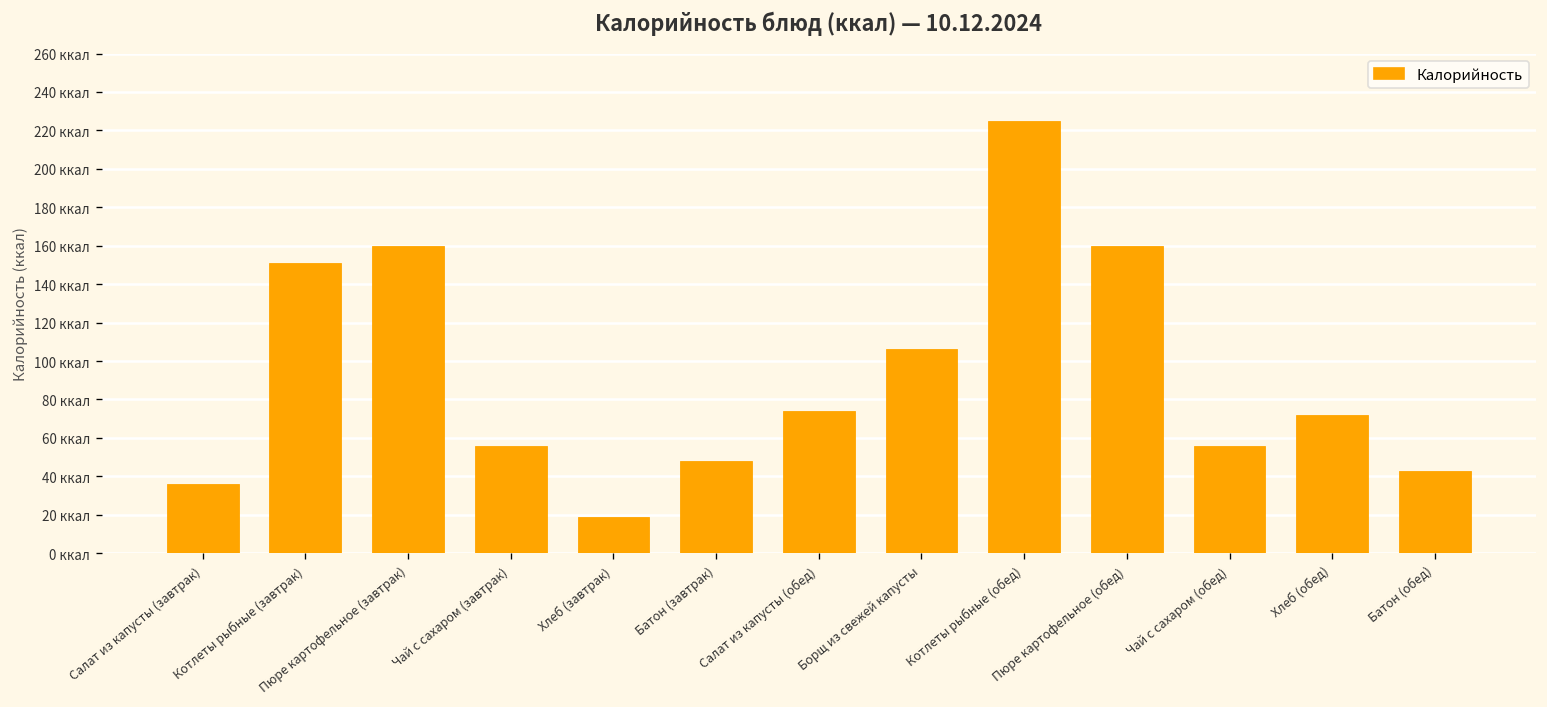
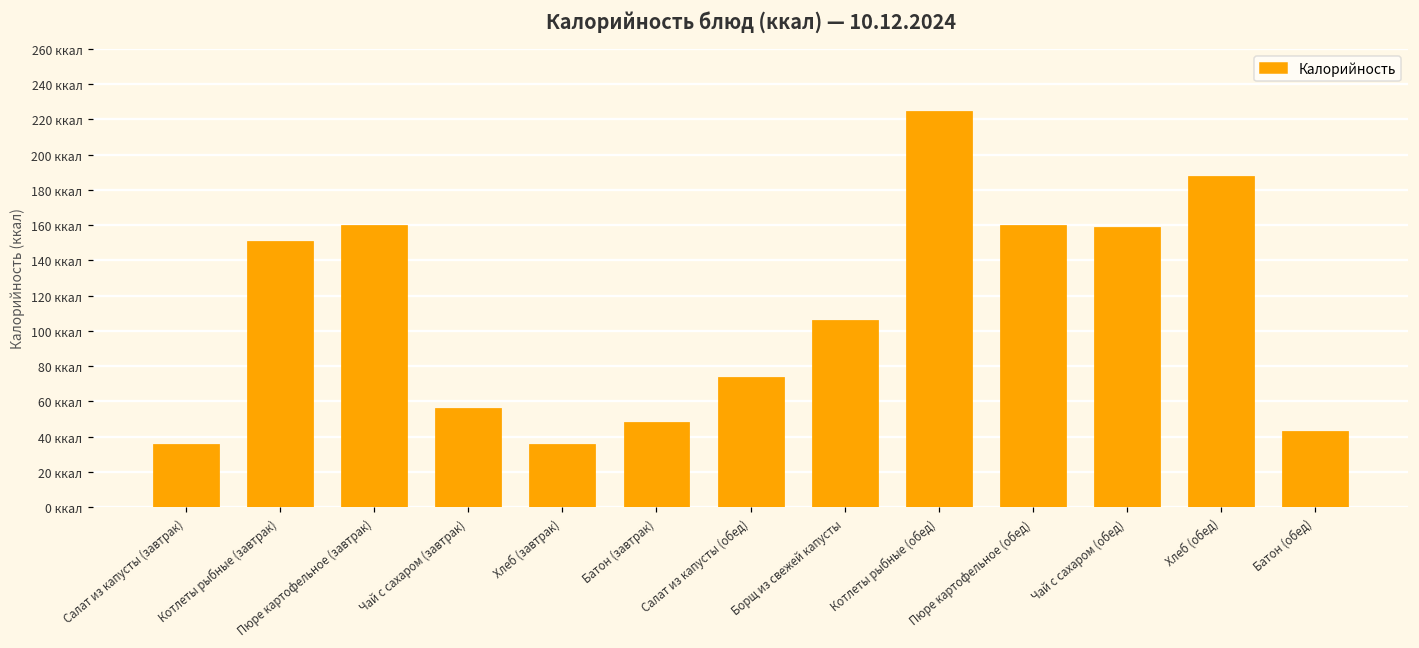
Хлеб (завтрак): 19 ккал -> 36 ккал
Чай с сахаром (обед): 56 ккал -> 159 ккал
Хлеб (обед): 72 ккал -> 188 ккал
